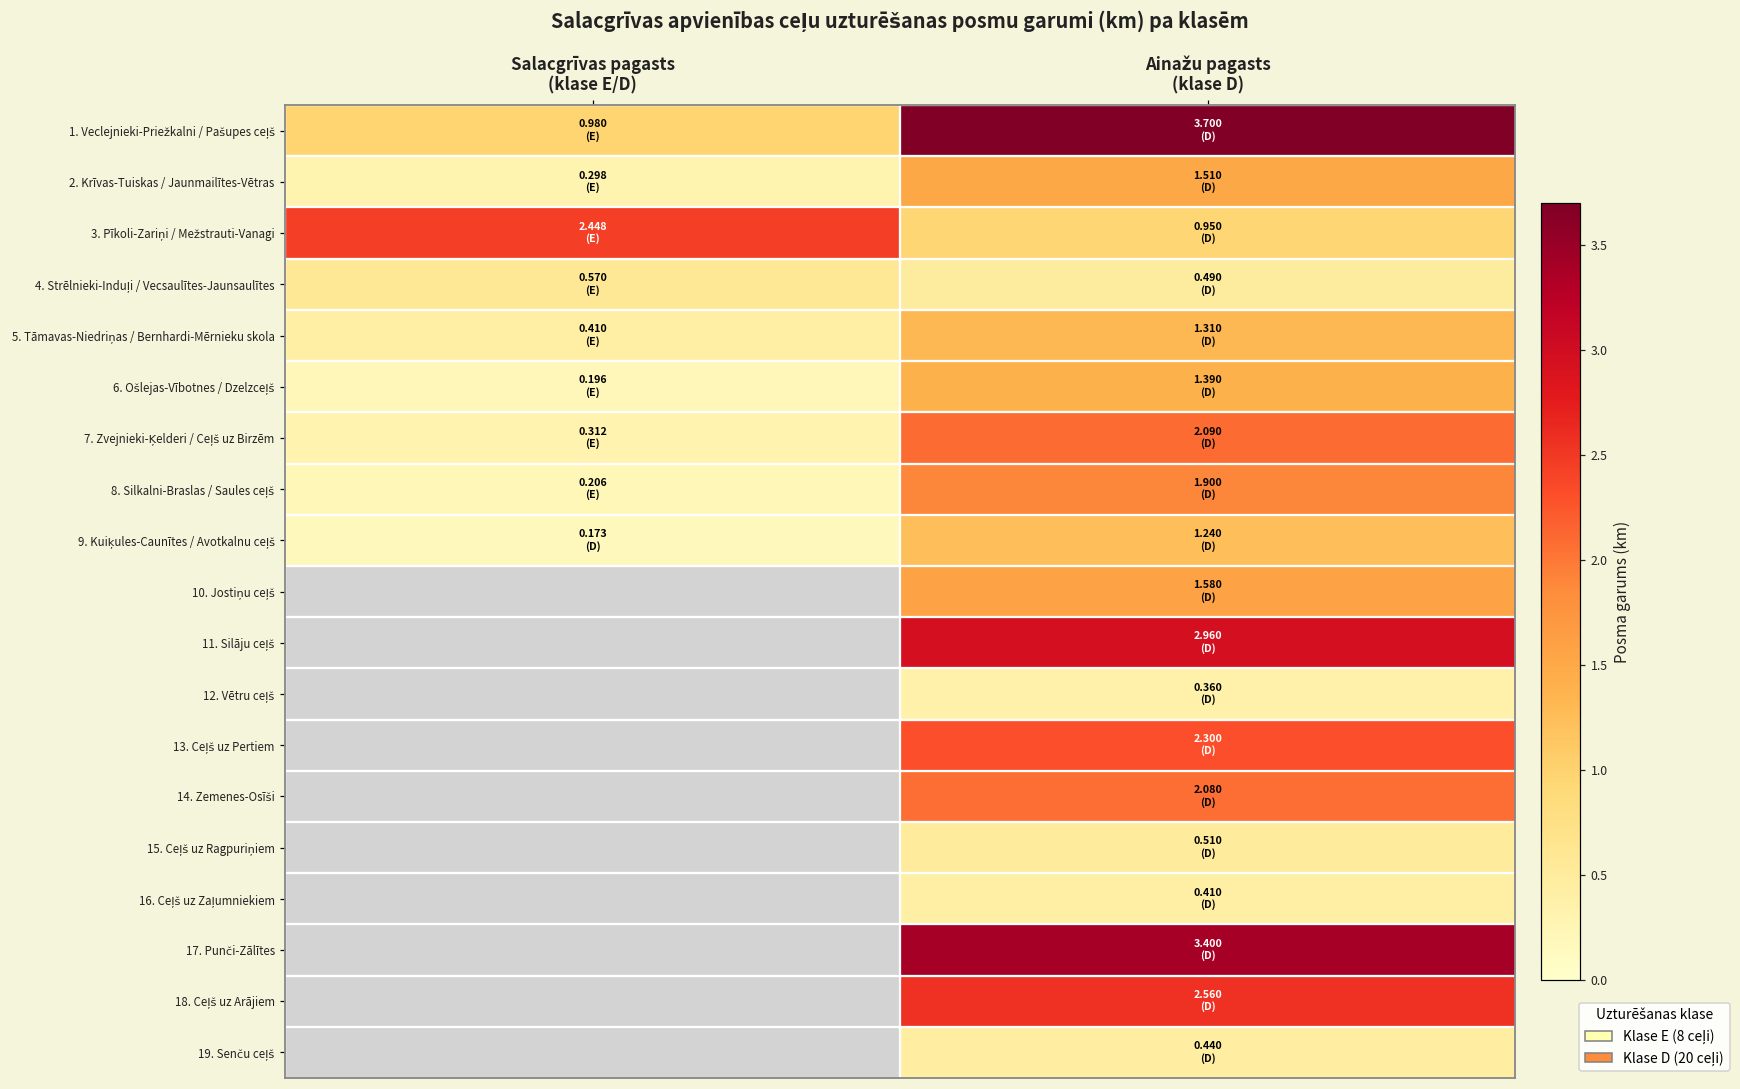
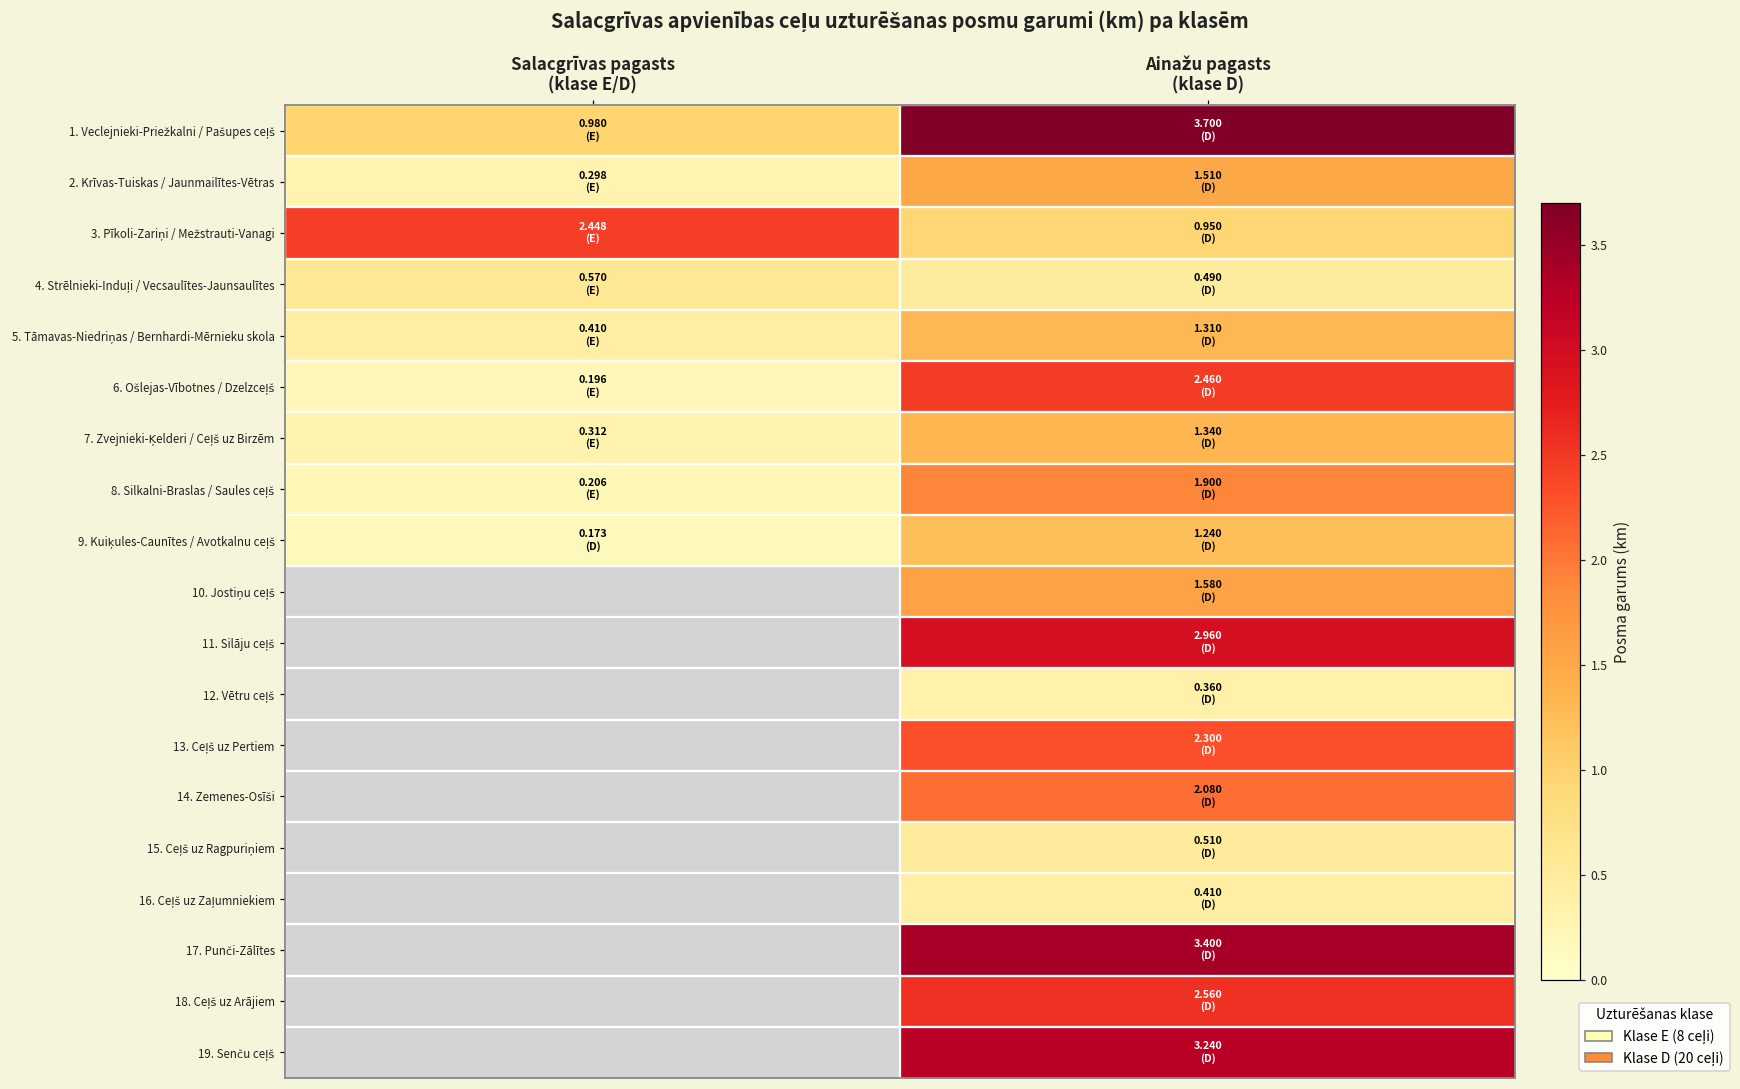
6. Ošlejas-Vībotnes / Dzelzceļš, Ainažu pagasts (klase D): 1.390 -> 2.460
7. Zvejnieki-Ķelderi / Ceļš uz Birzēm, Ainažu pagasts (klase D): 2.090 -> 1.340
19. Senču ceļš, Ainažu pagasts (klase D): 0.440 -> 3.240
